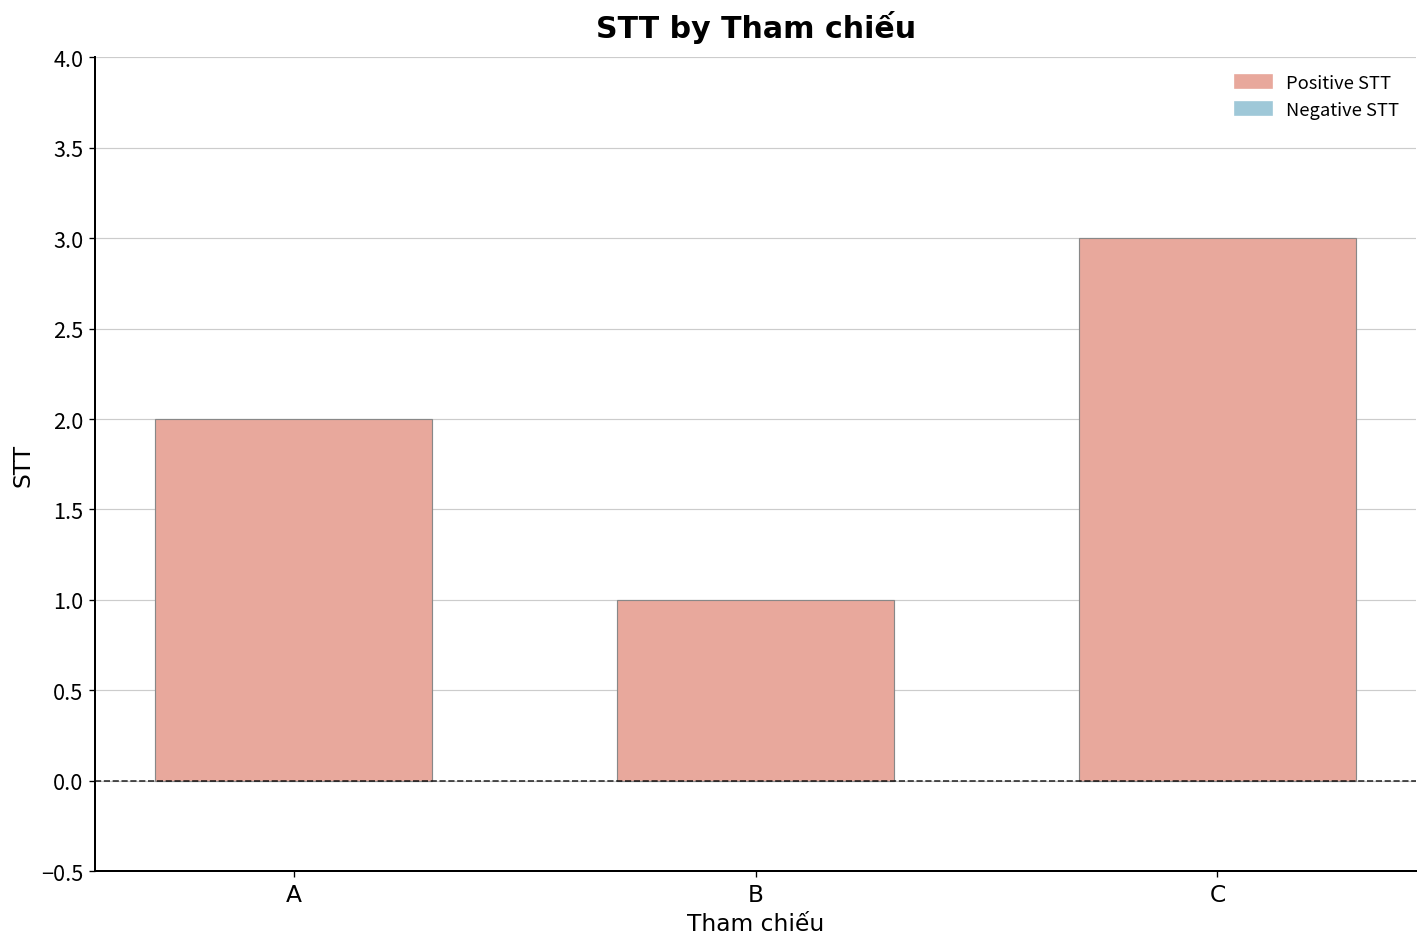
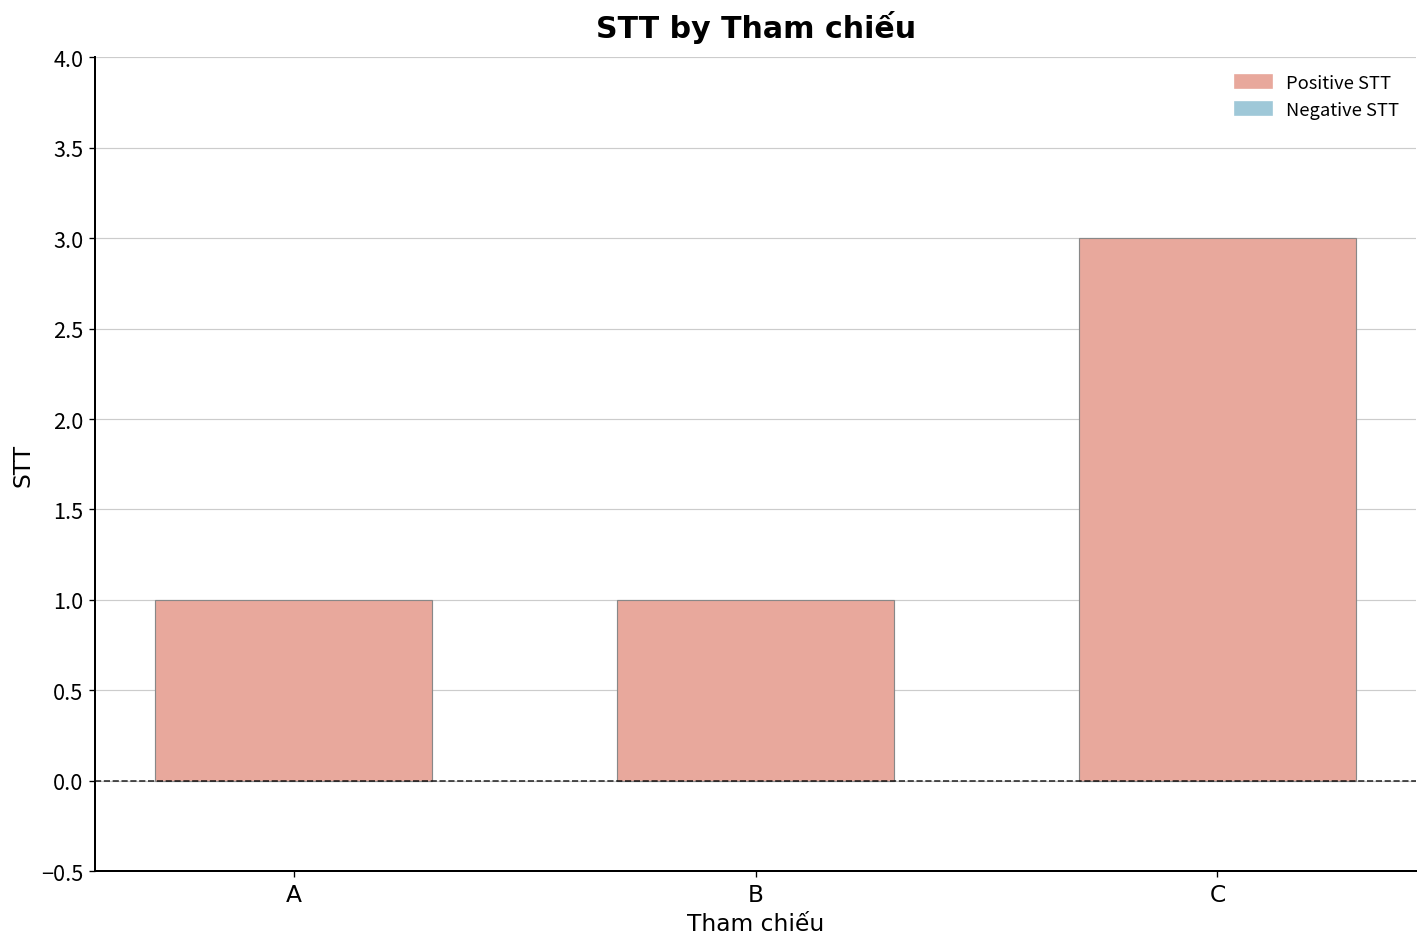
A: 2 -> 1
